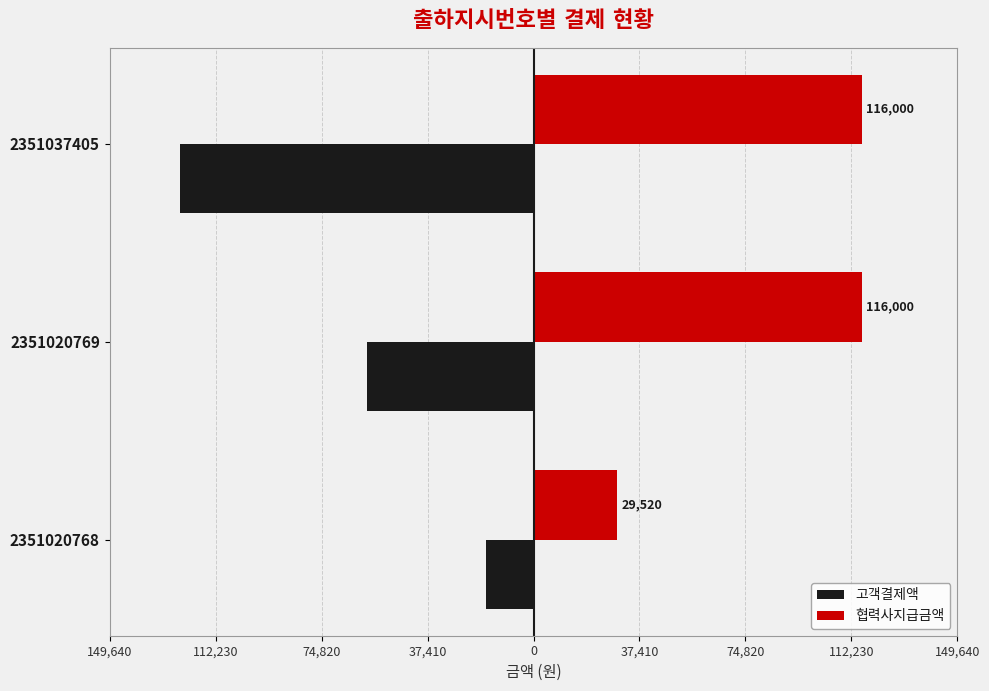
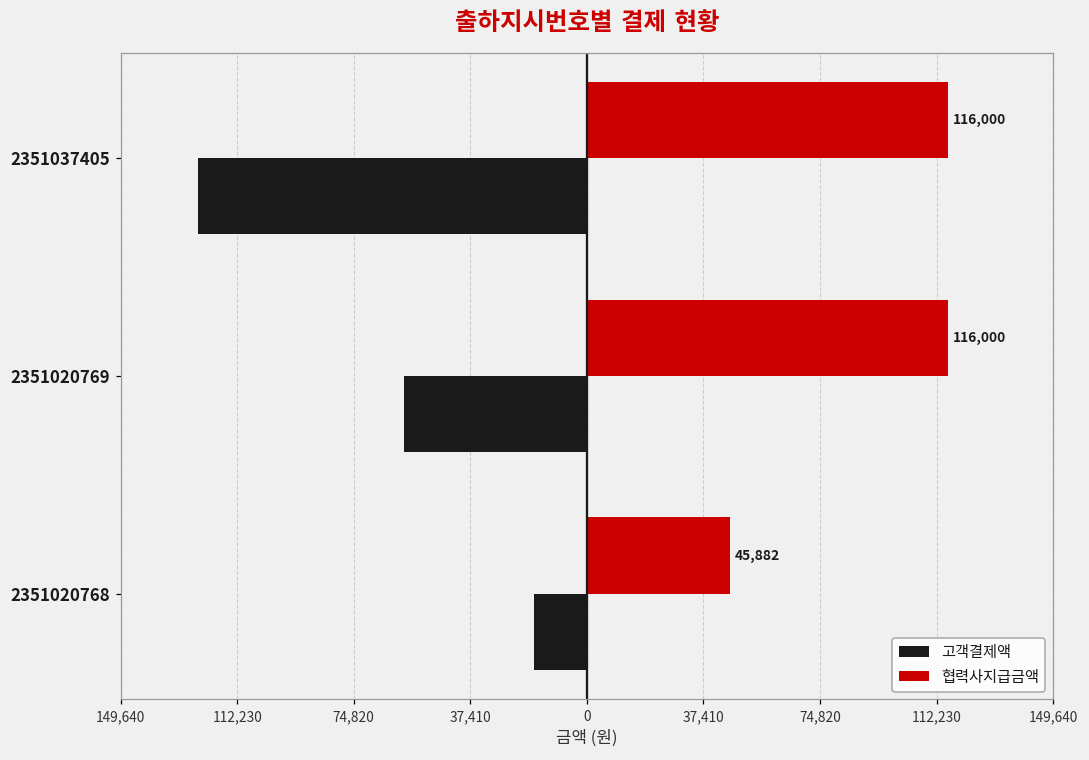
협력사지급금액, 2351020768: 29,520 -> 45,882
